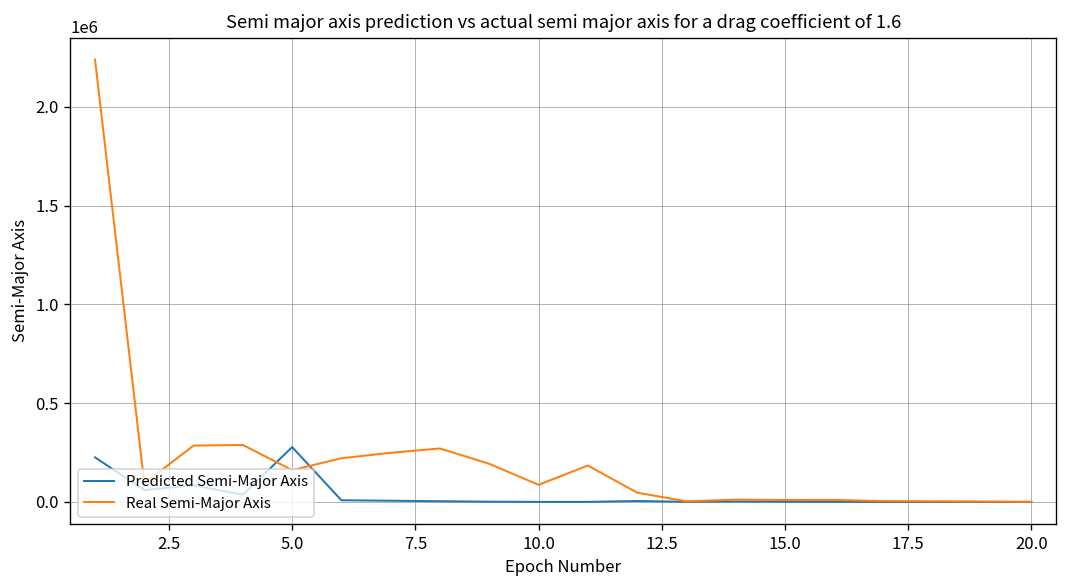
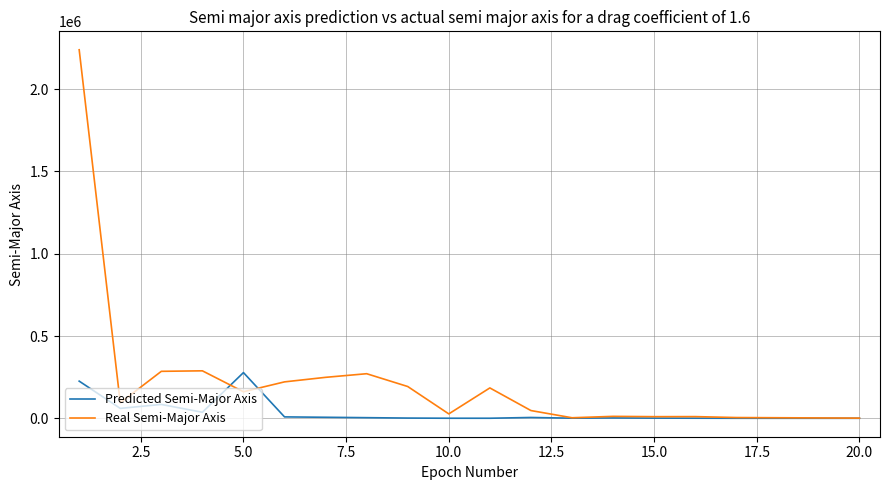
Real Semi-Major Axis, 10.0: 90000 -> 30000
